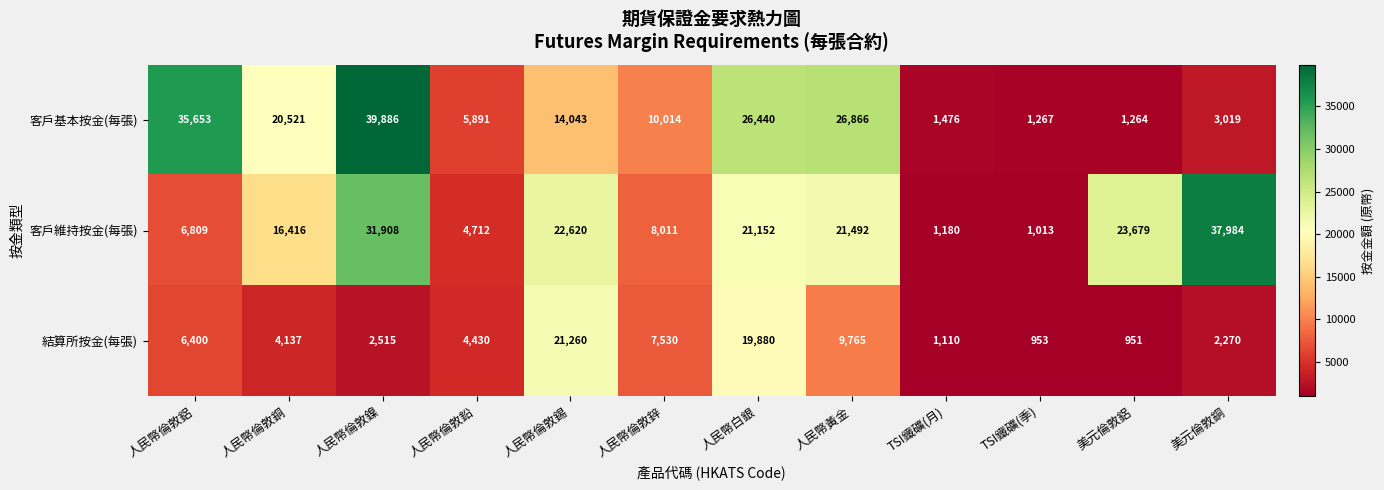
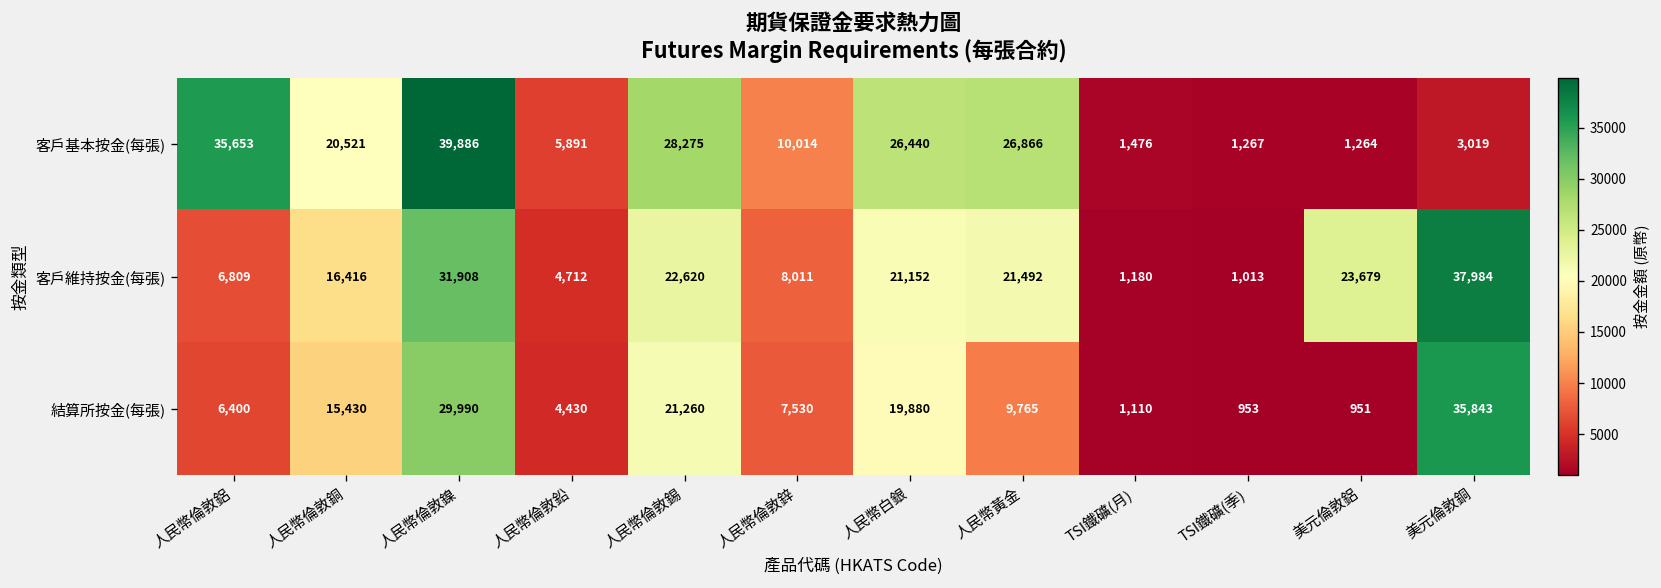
客戶基本按金(每張), 人民幣倫敦錫: 14,043 -> 28,275
結算所按金(每張), 人民幣倫敦銅: 4,137 -> 15,430
結算所按金(每張), 人民幣倫敦鎳: 2,515 -> 29,990
結算所按金(每張), 美元倫敦銅: 2,270 -> 35,843
